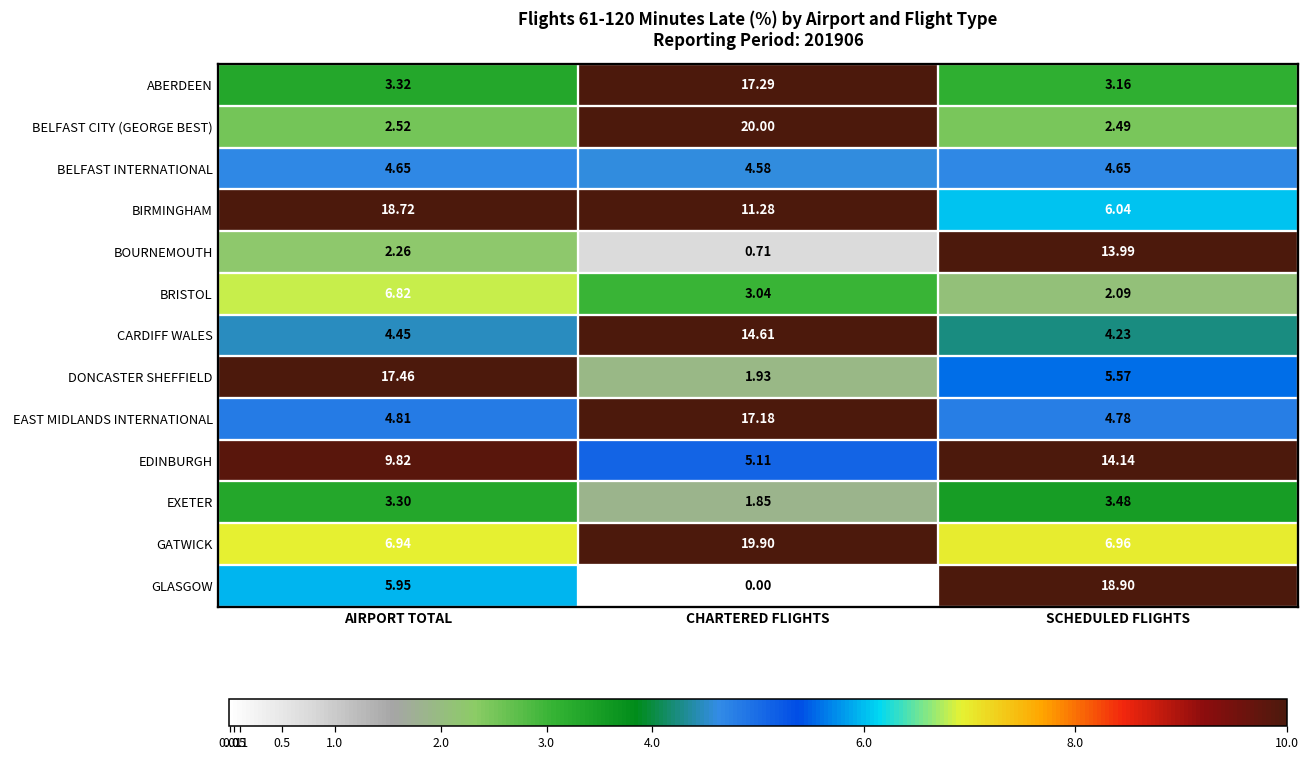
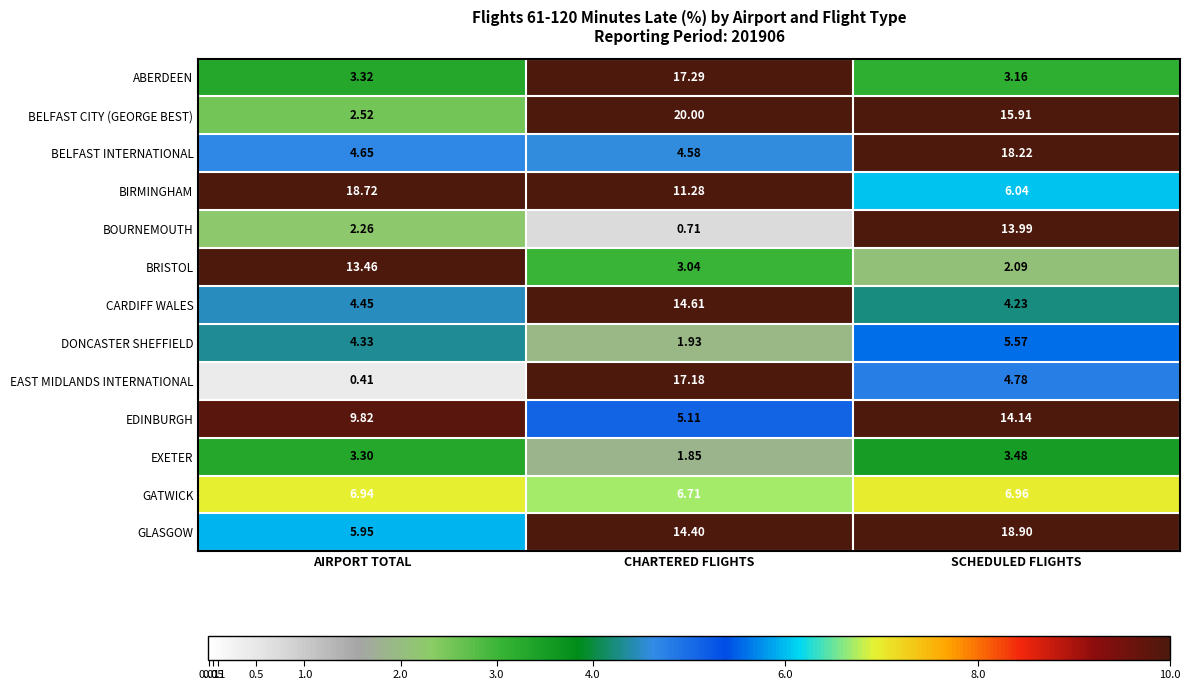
BELFAST CITY (GEORGE BEST), SCHEDULED FLIGHTS: 2.49 -> 15.91
BELFAST INTERNATIONAL, SCHEDULED FLIGHTS: 4.65 -> 18.22
BRISTOL, AIRPORT TOTAL: 6.82 -> 13.46
DONCASTER SHEFFIELD, AIRPORT TOTAL: 17.46 -> 4.33
EAST MIDLANDS INTERNATIONAL, AIRPORT TOTAL: 4.81 -> 0.41
GATWICK, CHARTERED FLIGHTS: 19.90 -> 6.71
GLASGOW, CHARTERED FLIGHTS: 0.00 -> 14.40
